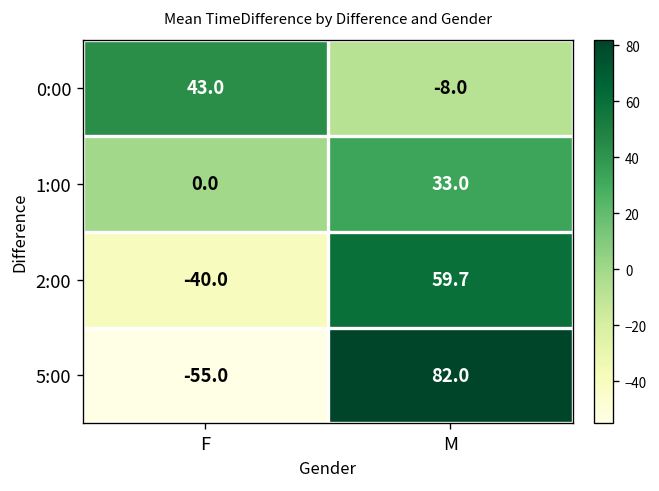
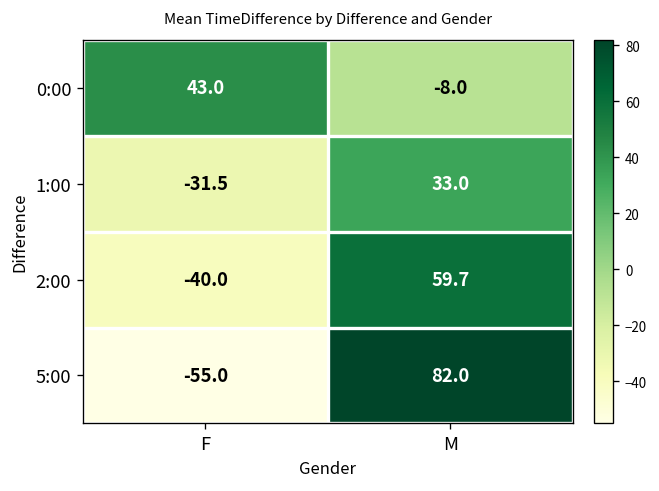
1:00, F: 0.0 -> -31.5
